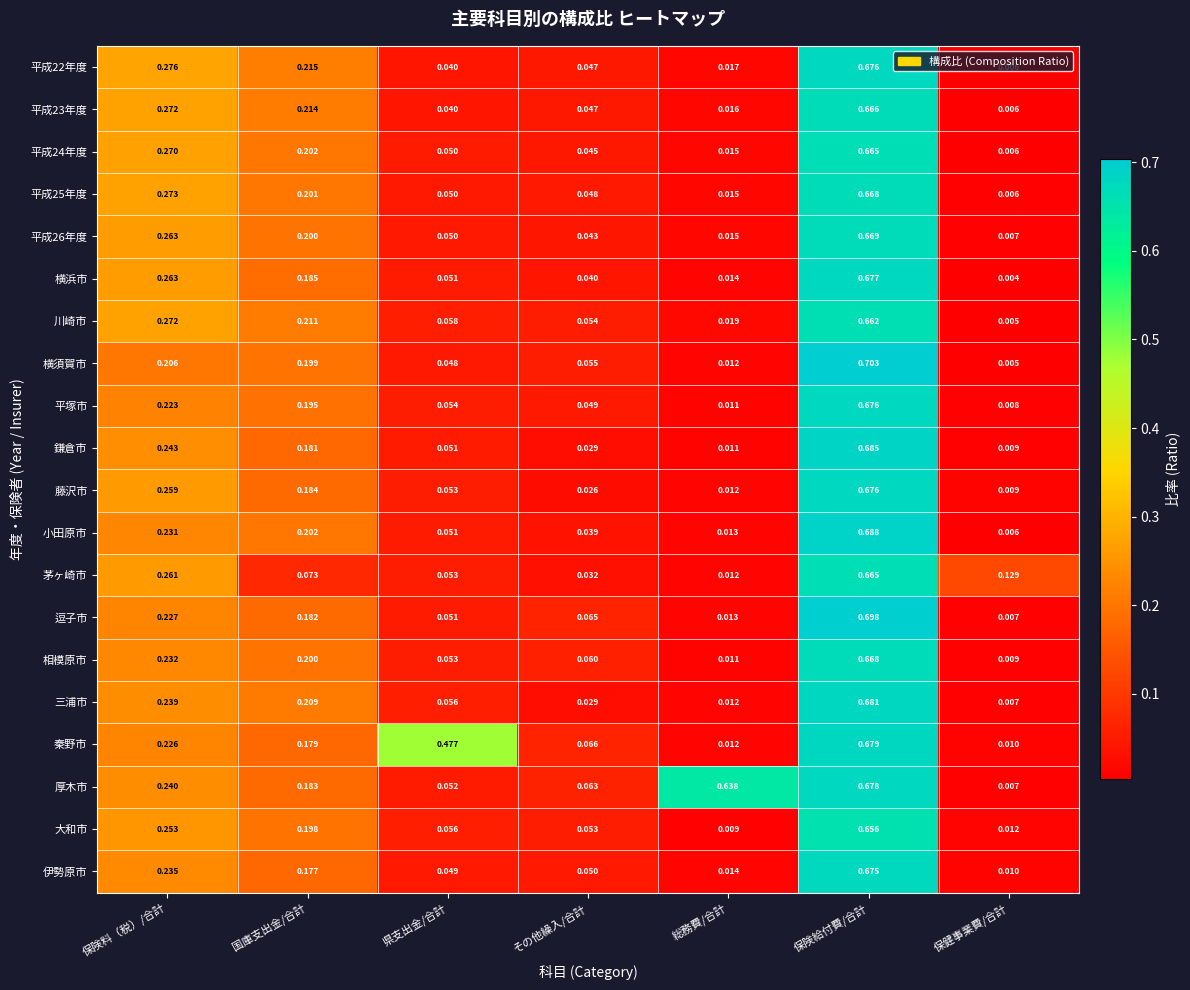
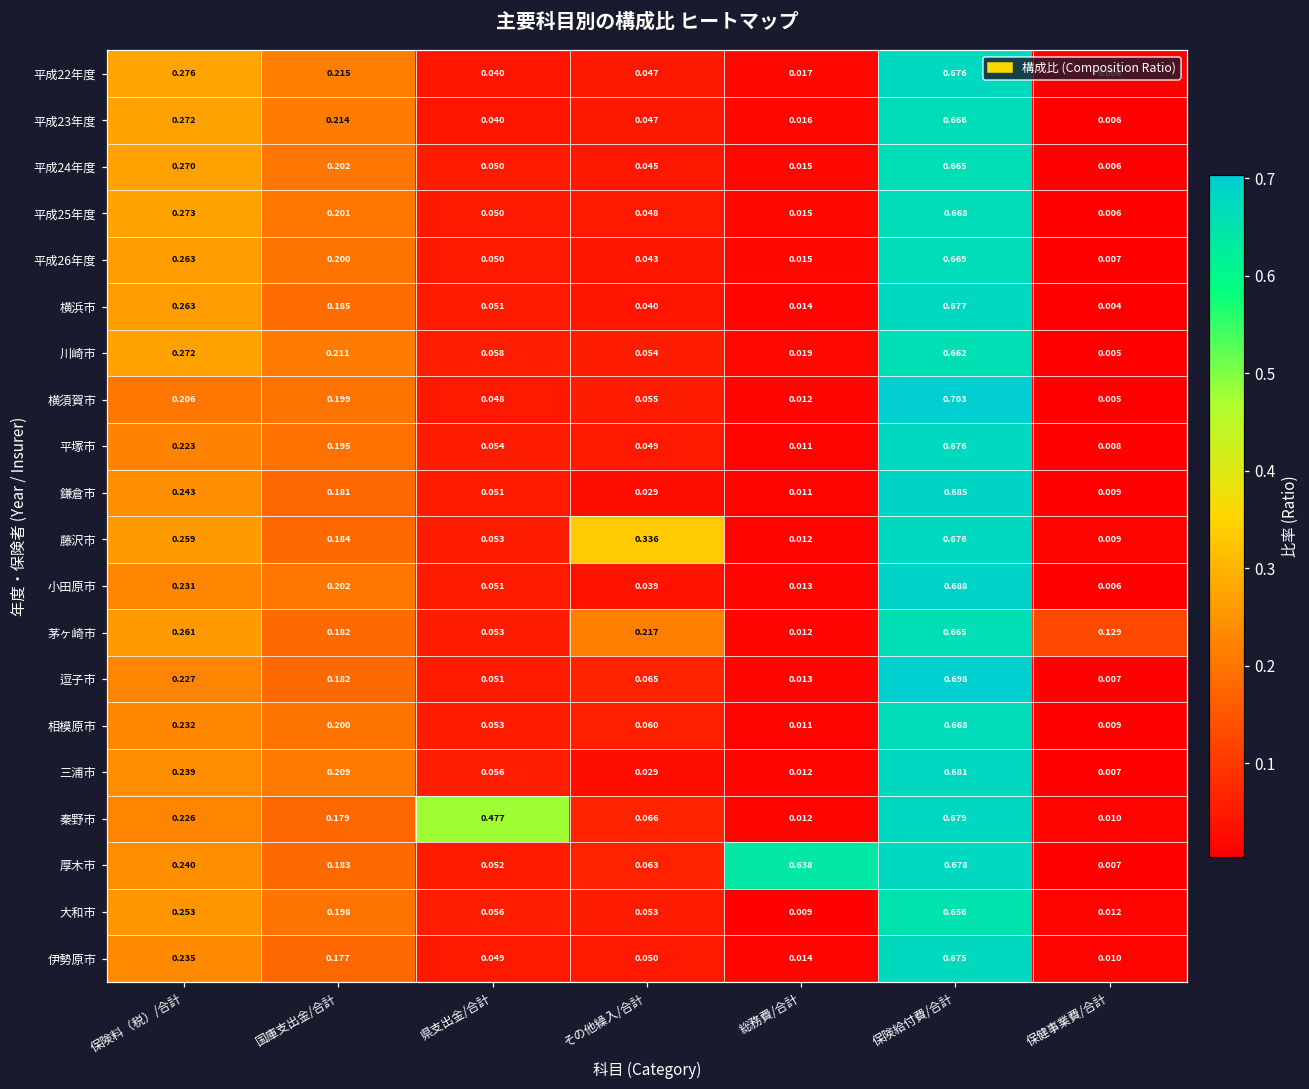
藤沢市, その他繰入/合計: 0.026 -> 0.336
茅ヶ崎市, 国庫支出金/合計: 0.073 -> 0.182
茅ヶ崎市, その他繰入/合計: 0.032 -> 0.217
